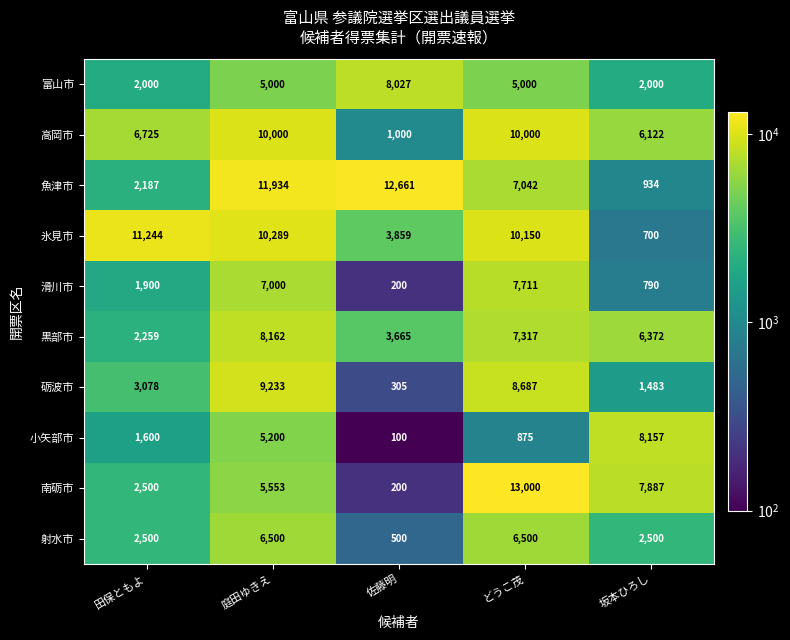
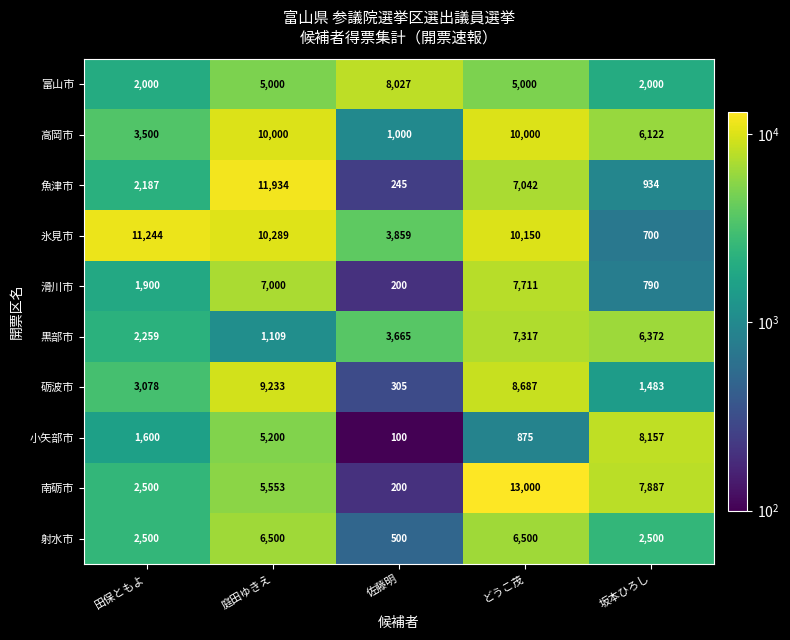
高岡市, 田保ともよ: 6,725 -> 3,500
魚津市, 佐藤明: 12,661 -> 245
黒部市, 庭田ゆきえ: 8,162 -> 1,109
